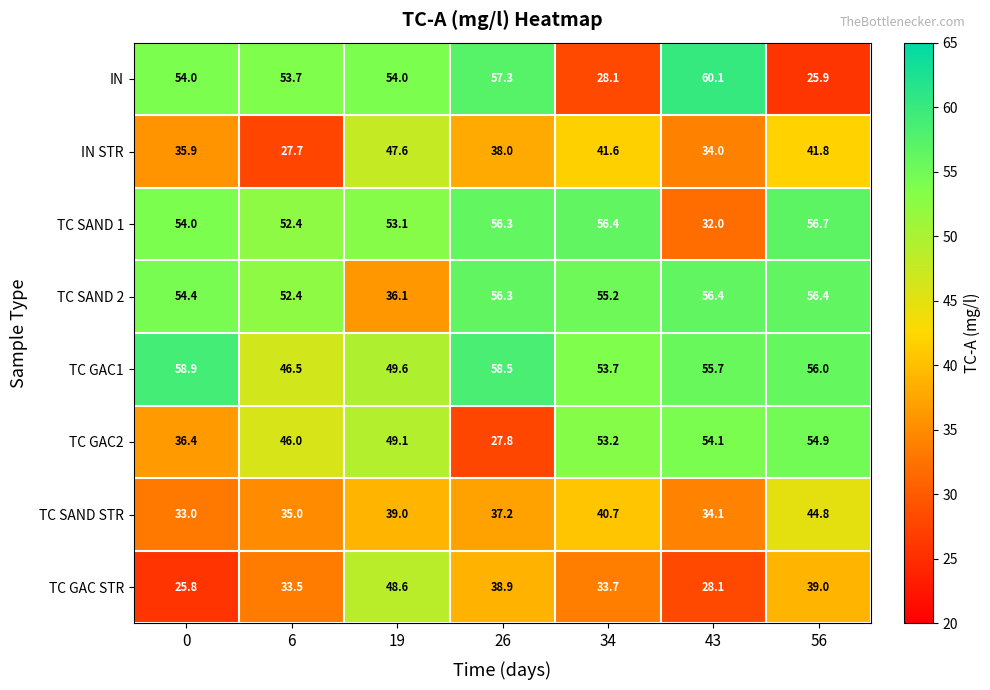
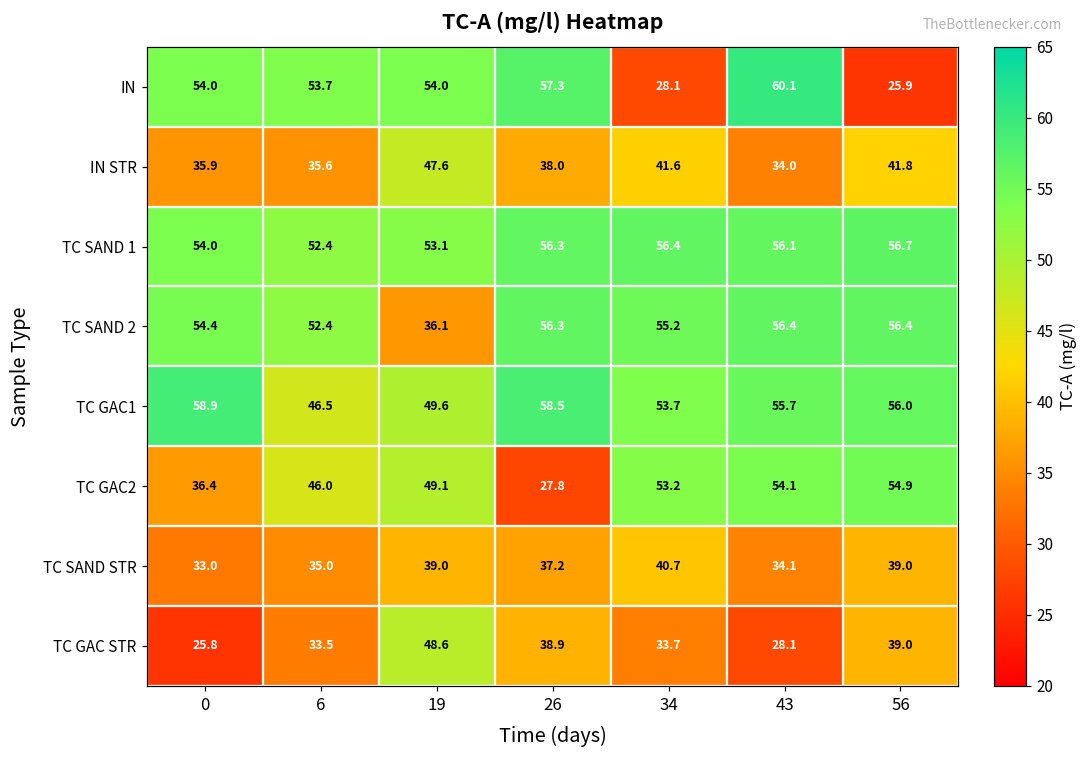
IN STR, 6: 27.7 -> 35.6
TC SAND 1, 43: 32.0 -> 56.1
TC SAND STR, 56: 44.8 -> 39.0
